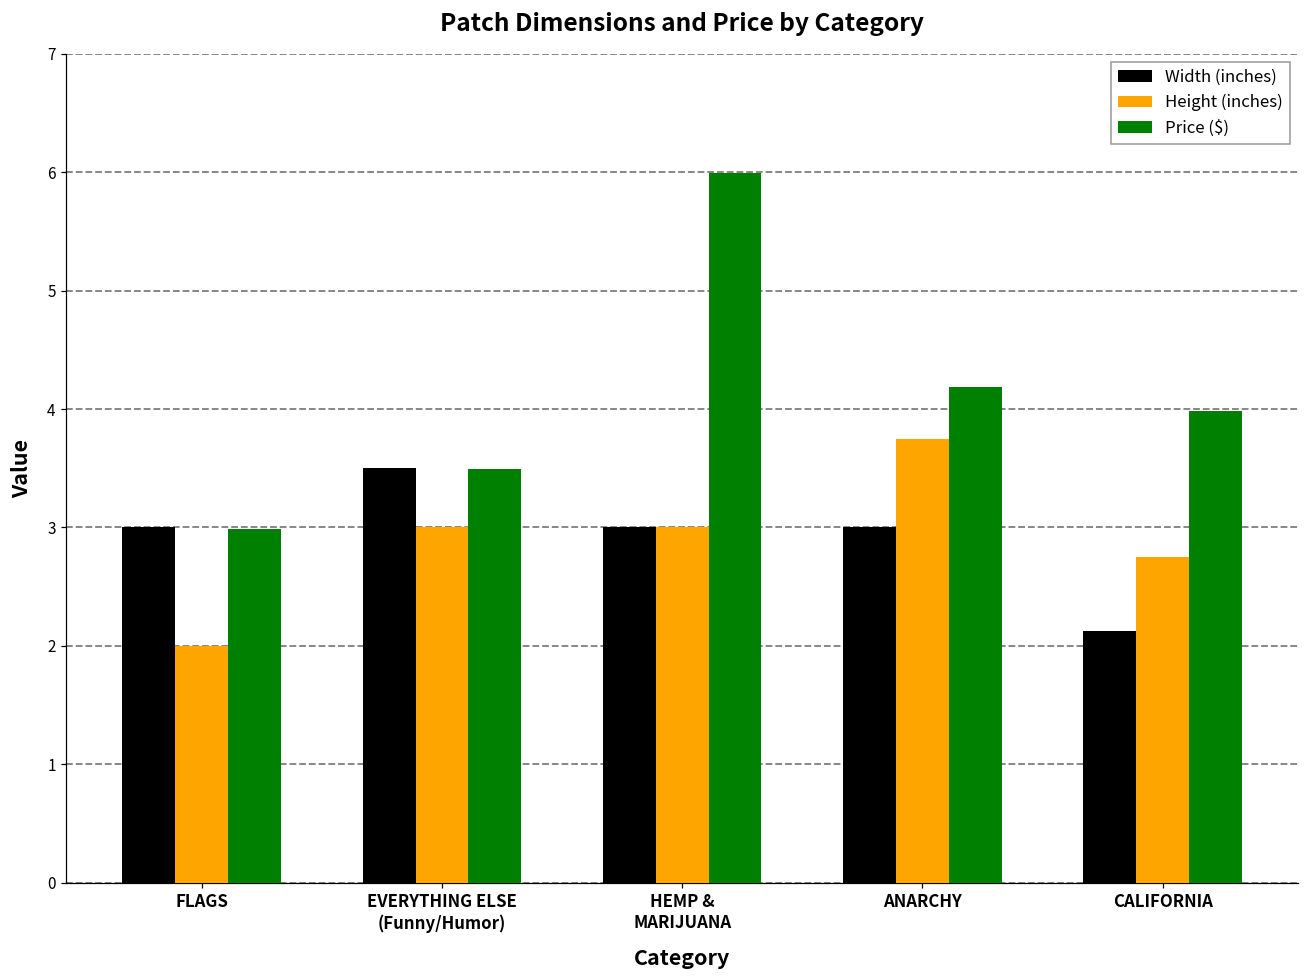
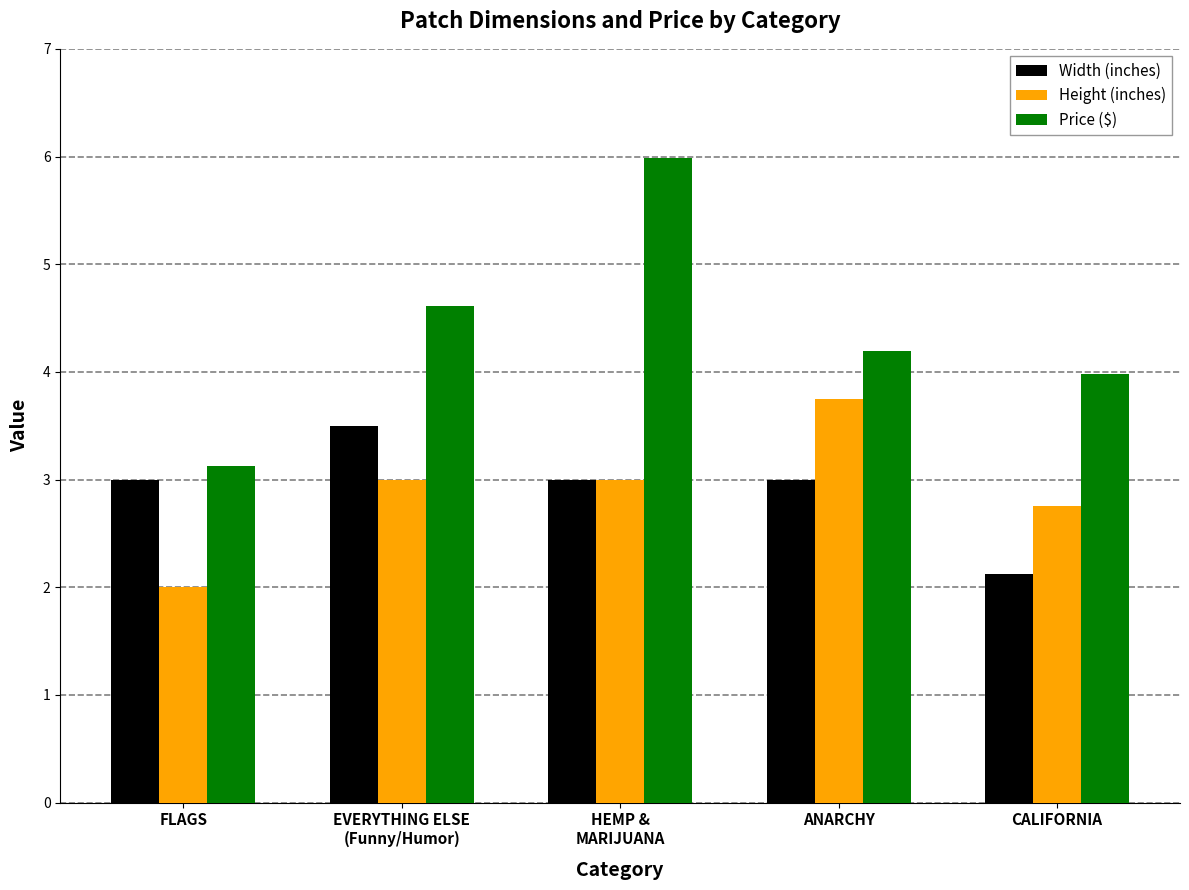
Price ($), FLAGS: 2.99 -> 3.13
Price ($), EVERYTHING ELSE (Funny/Humor): 3.49 -> 4.61
